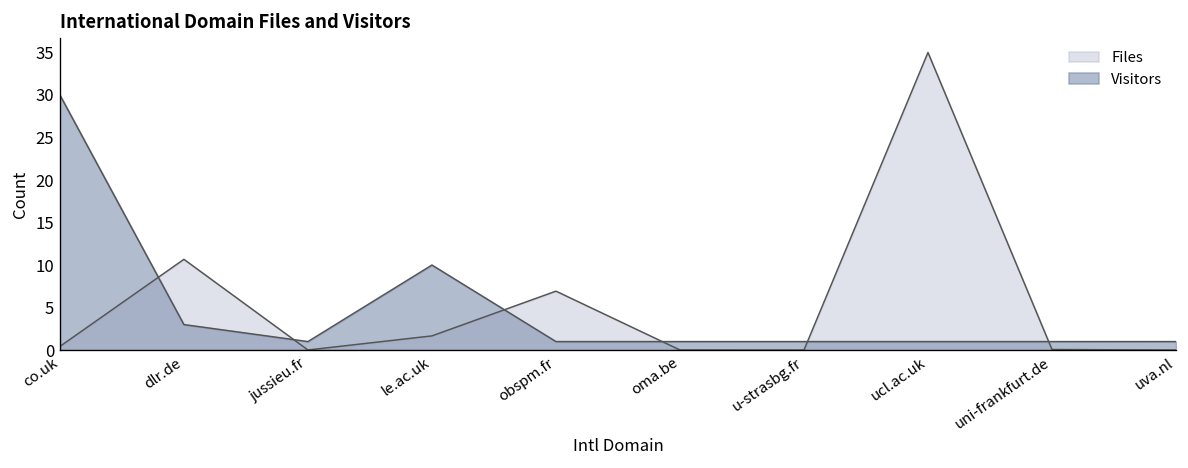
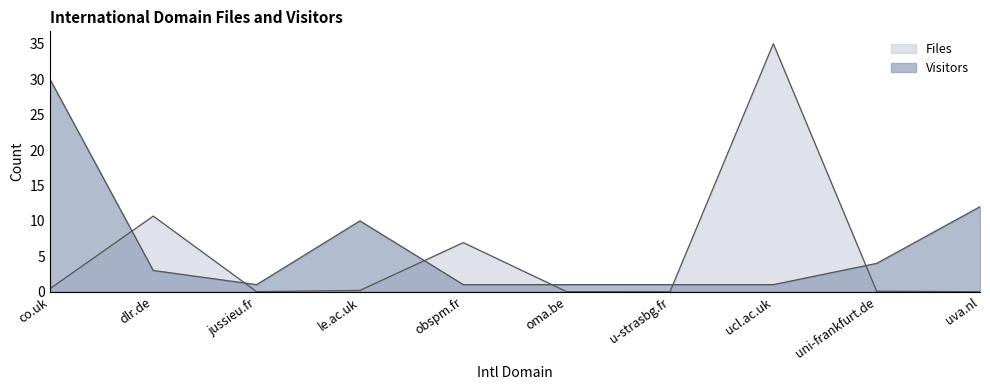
Files, le.ac.uk: 2 -> 0
Visitors, uni-frankfurt.de: 1 -> 4
Visitors, uva.nl: 1 -> 12
